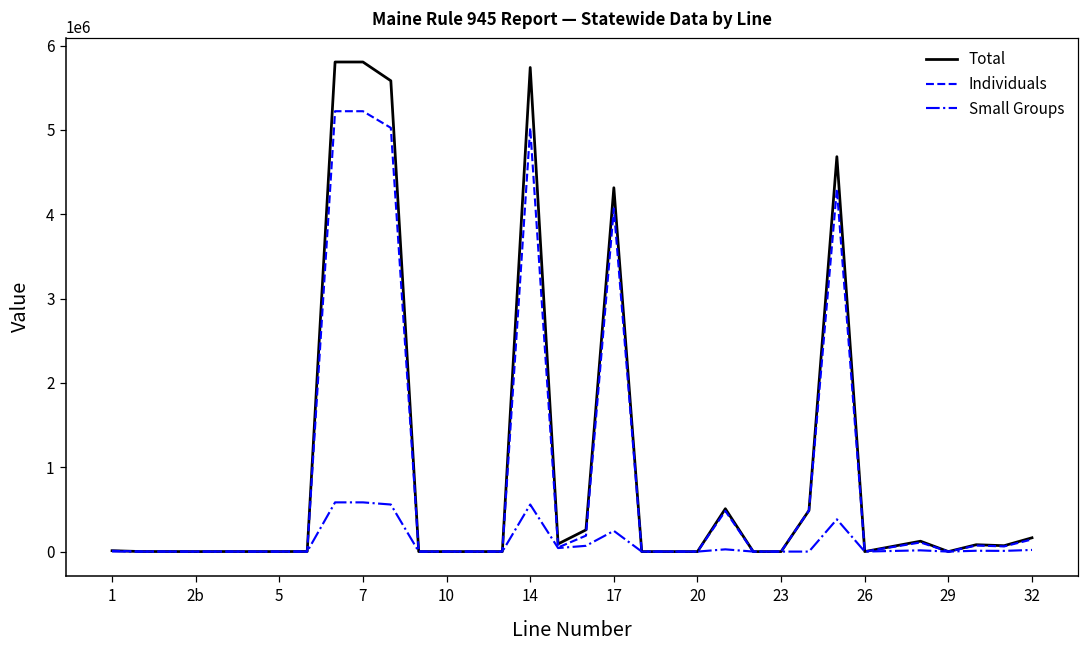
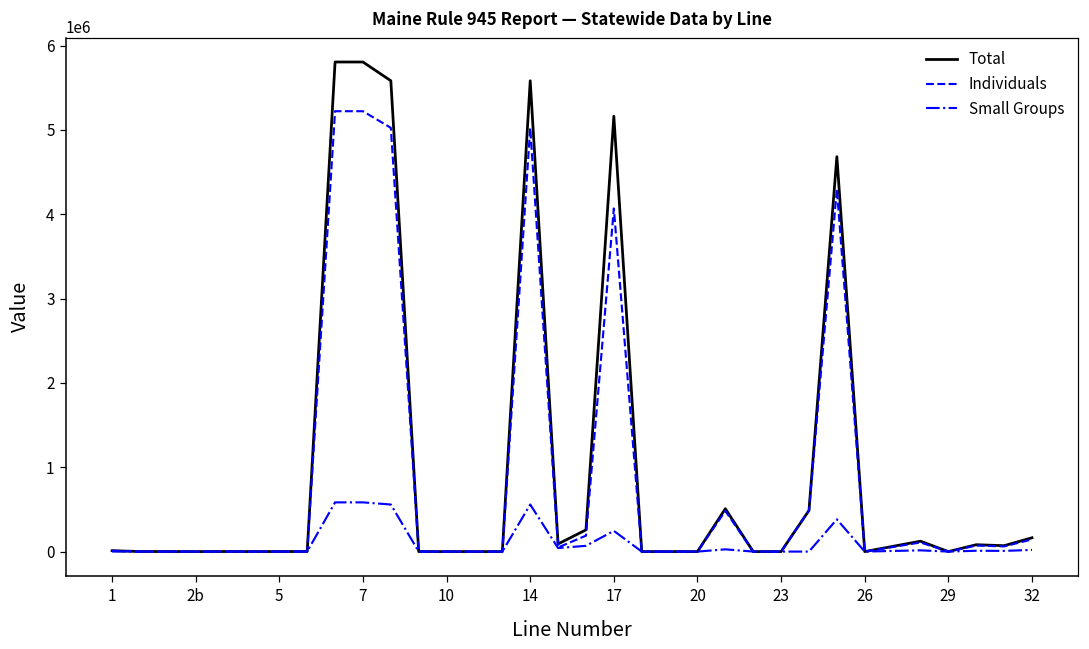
Total, 14: 5700000 -> 5600000
Total, 17: 4300000 -> 5200000
